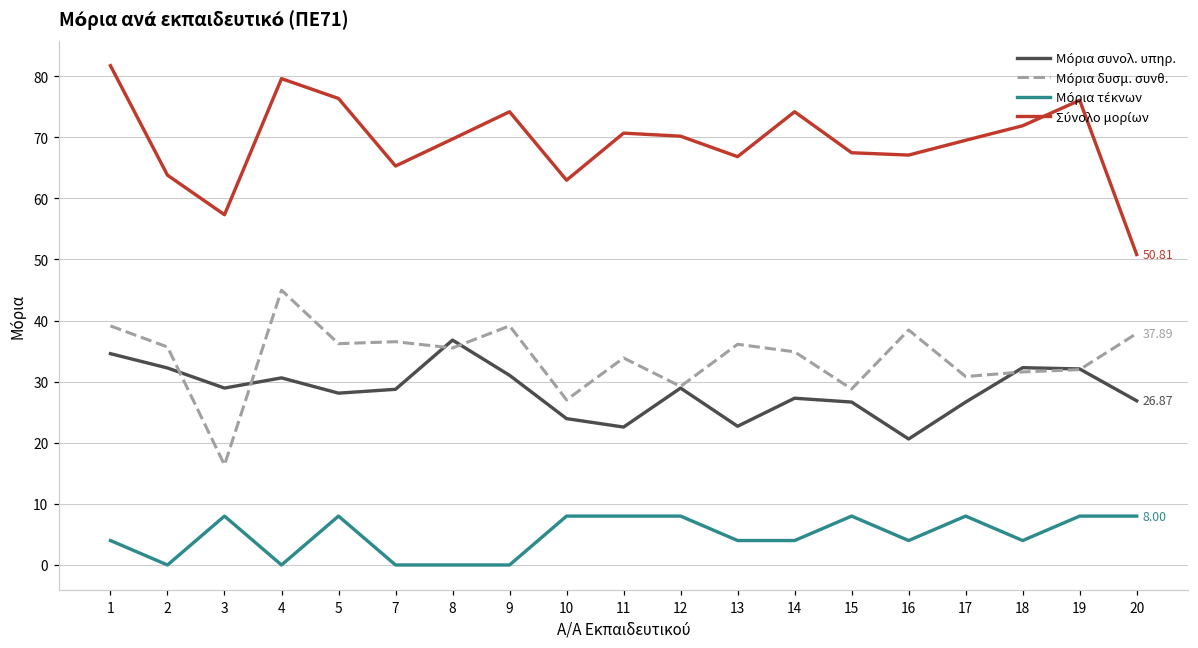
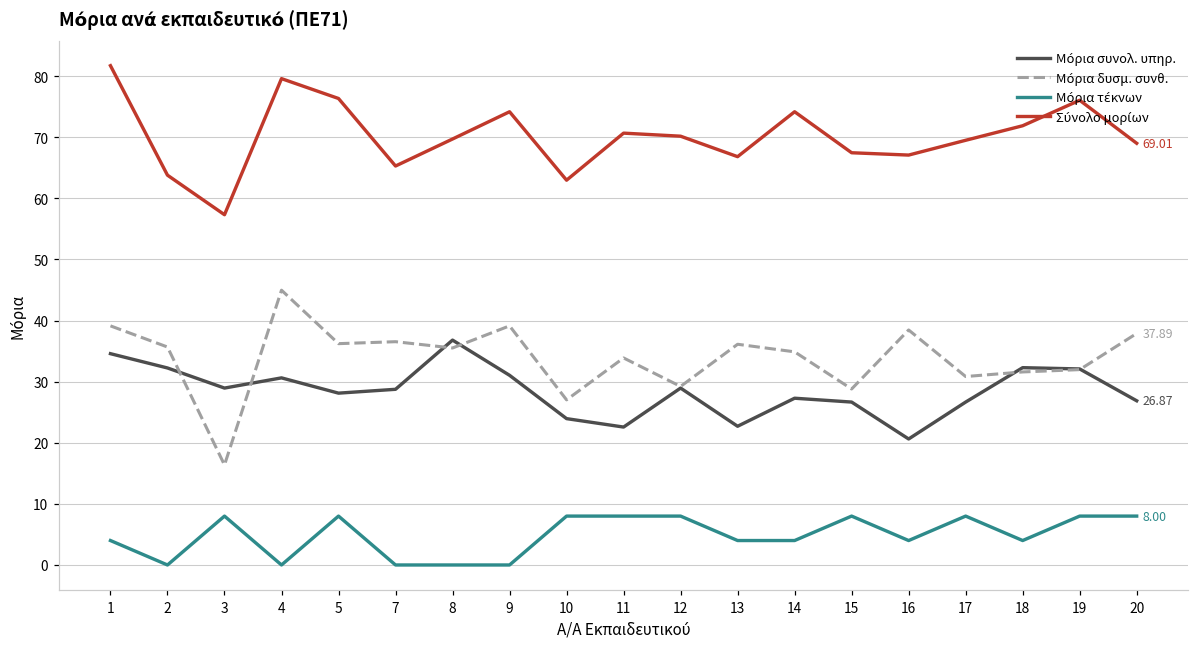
Σύνολο μορίων, 20: 50.81 -> 69.01
